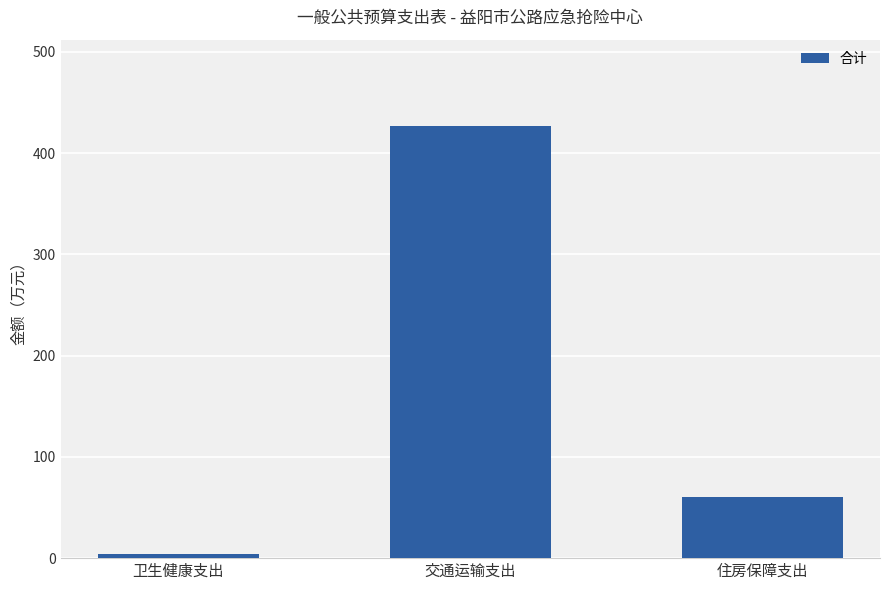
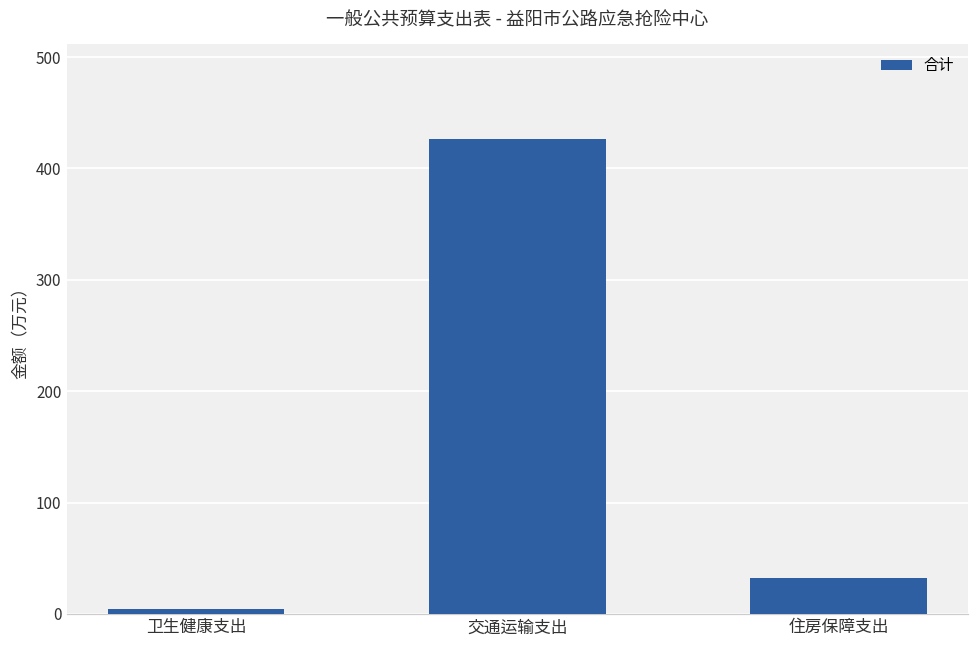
住房保障支出: 60 -> 32
